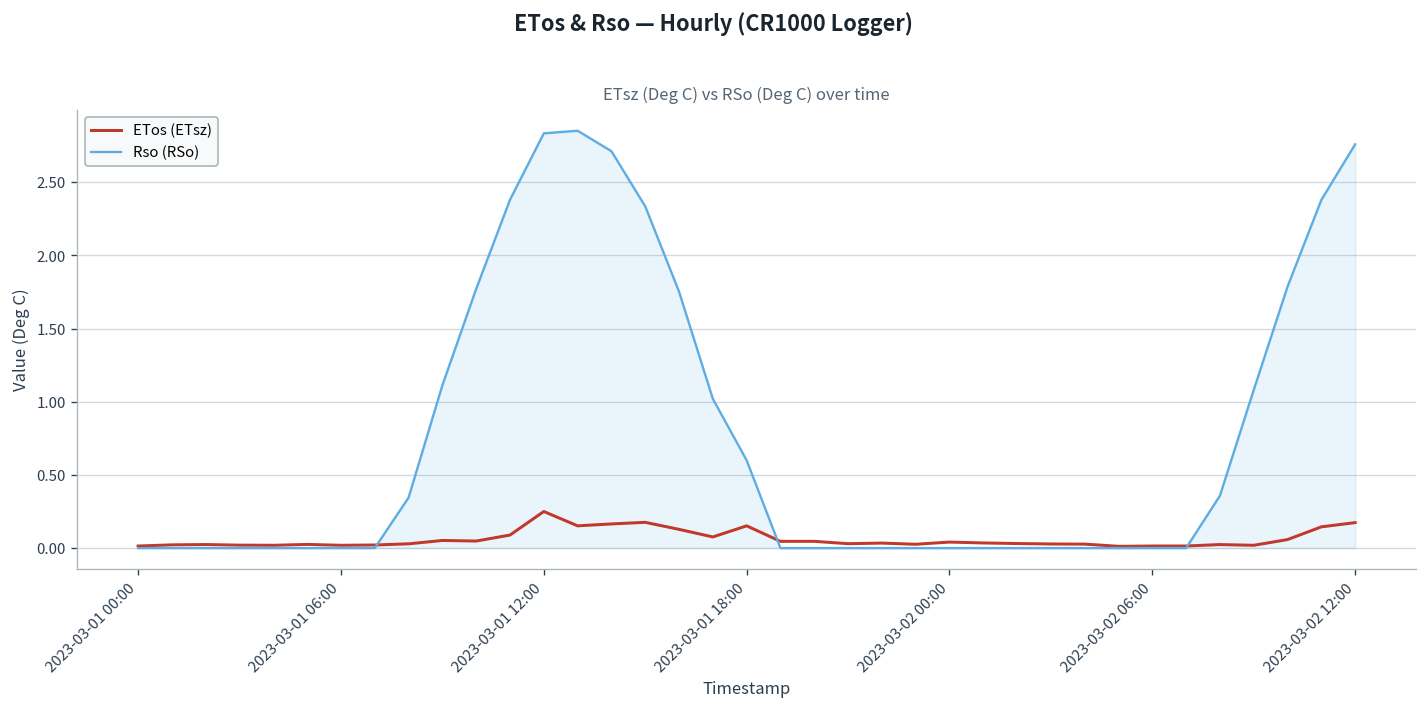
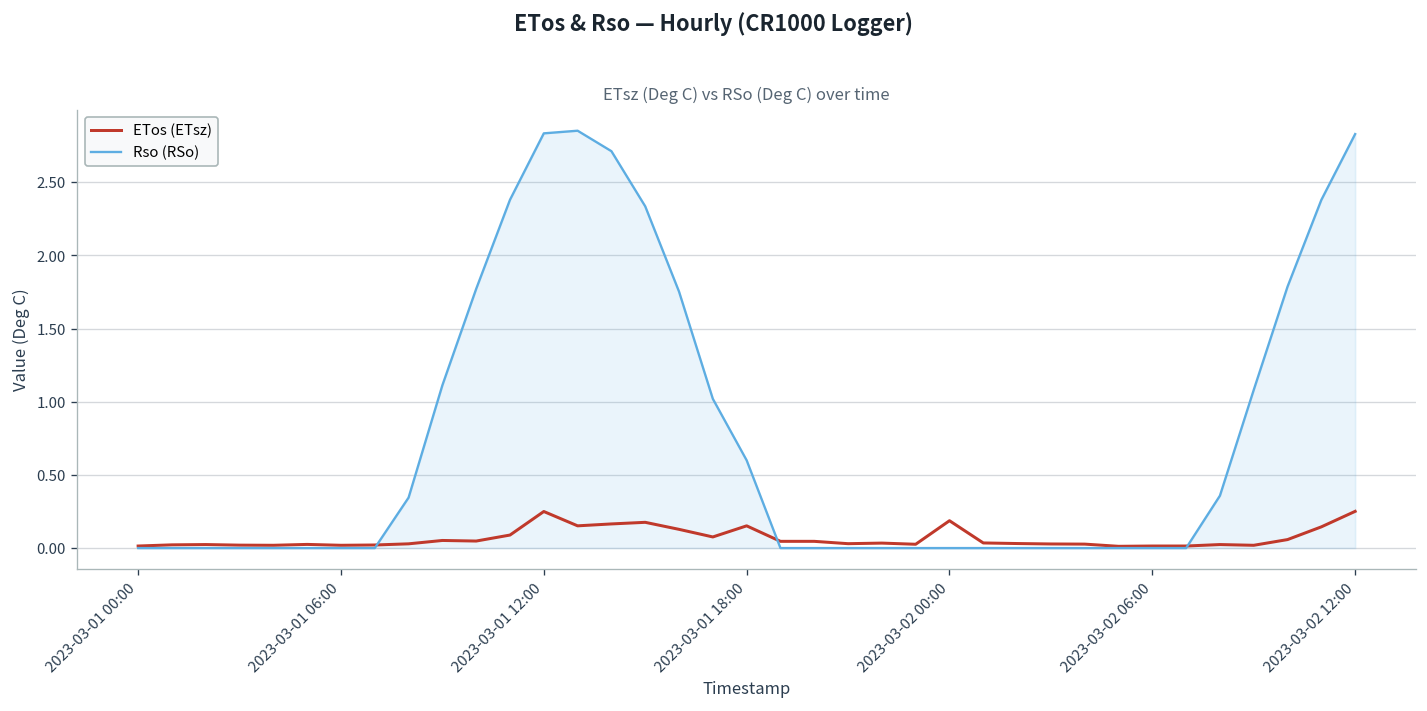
ETos (ETsz), 2023-03-02 00:00: 0.04 -> 0.19
ETos (ETsz), 2023-03-02 12:00: 0.17 -> 0.25
Rso (RSo), 2023-03-02 12:00: 2.76 -> 2.83
